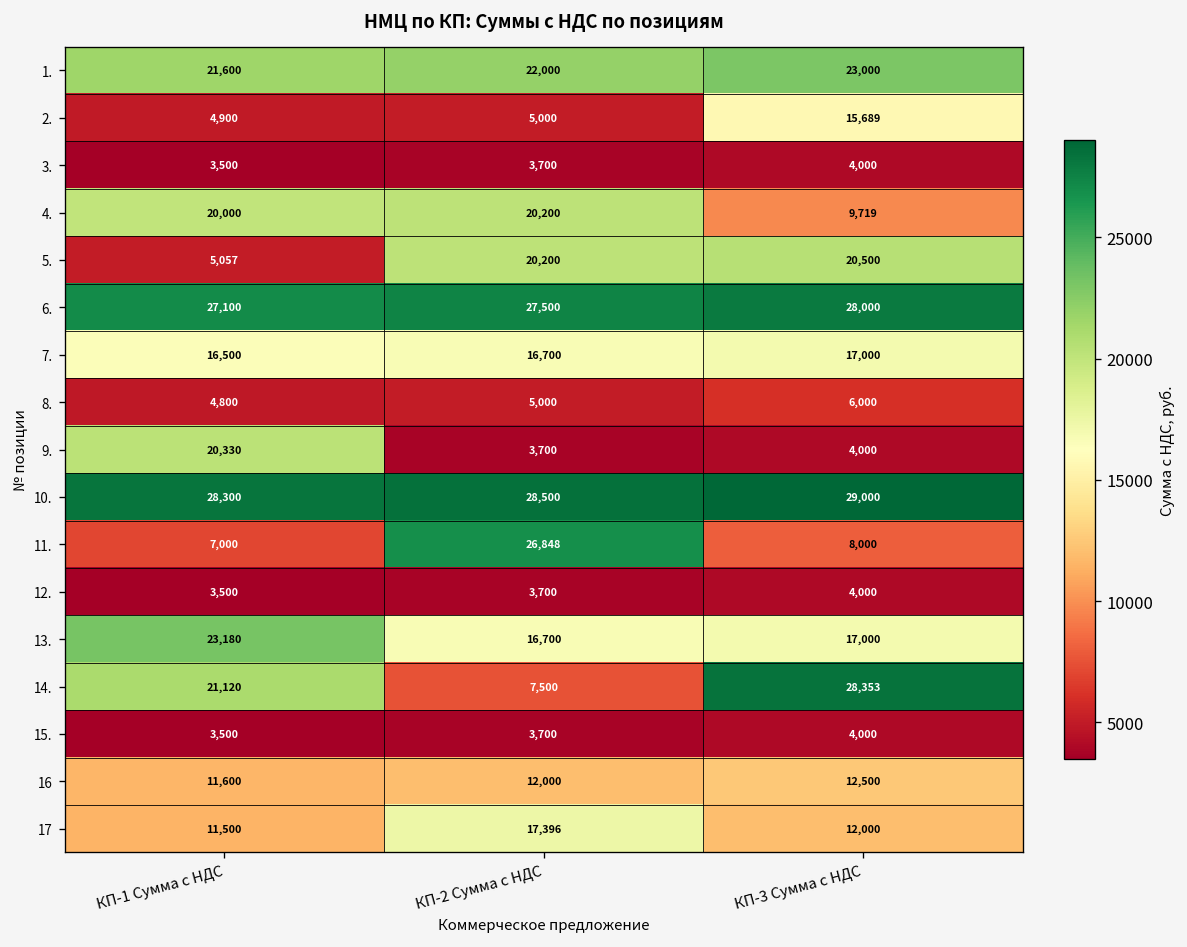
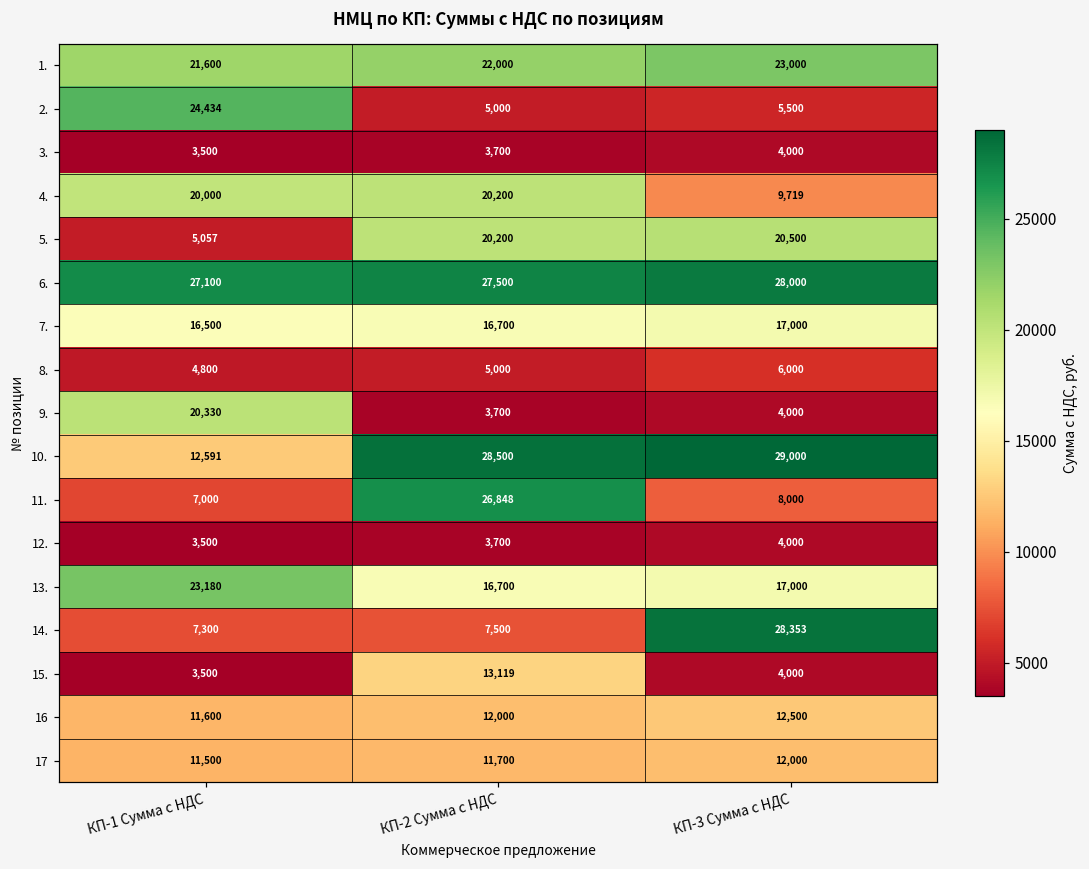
2., КП-1 Сумма с НДС: 4,900 -> 24,434
2., КП-3 Сумма с НДС: 15,689 -> 5,500
10., КП-1 Сумма с НДС: 28,300 -> 12,591
14., КП-1 Сумма с НДС: 21,120 -> 7,300
15., КП-2 Сумма с НДС: 3,700 -> 13,119
17, КП-2 Сумма с НДС: 17,396 -> 11,700
